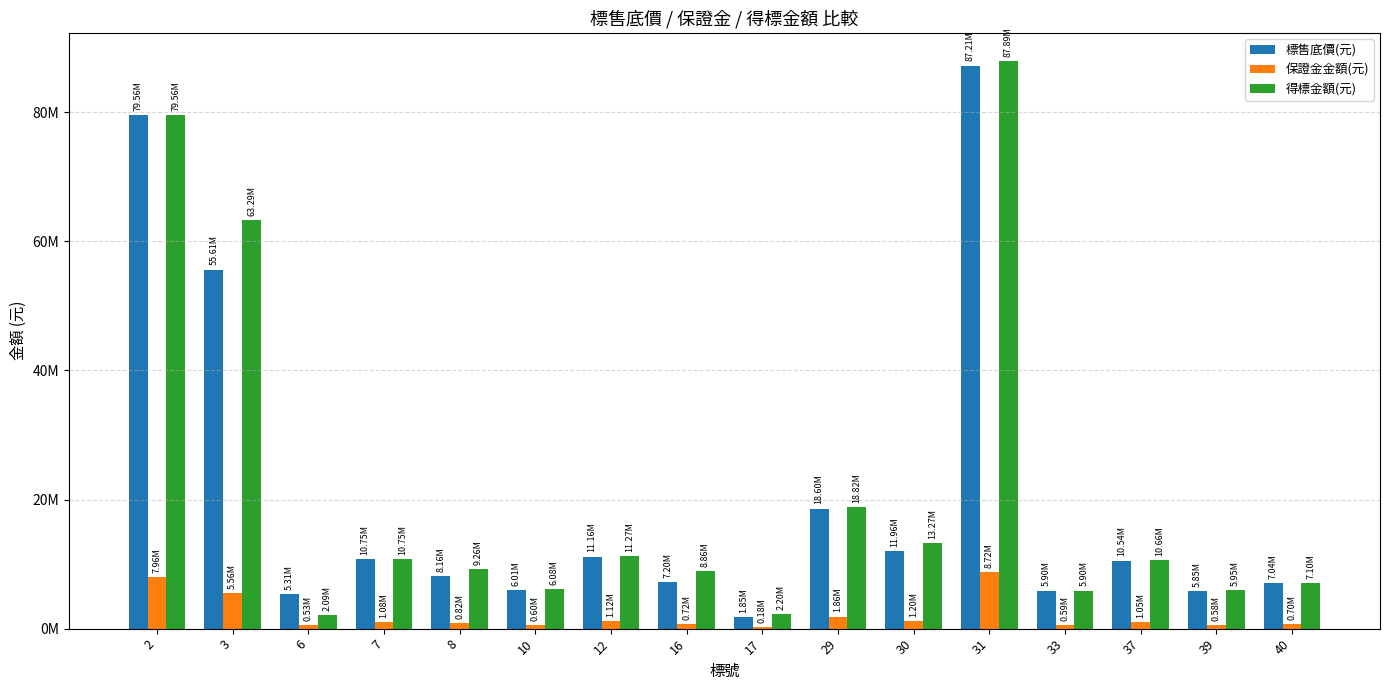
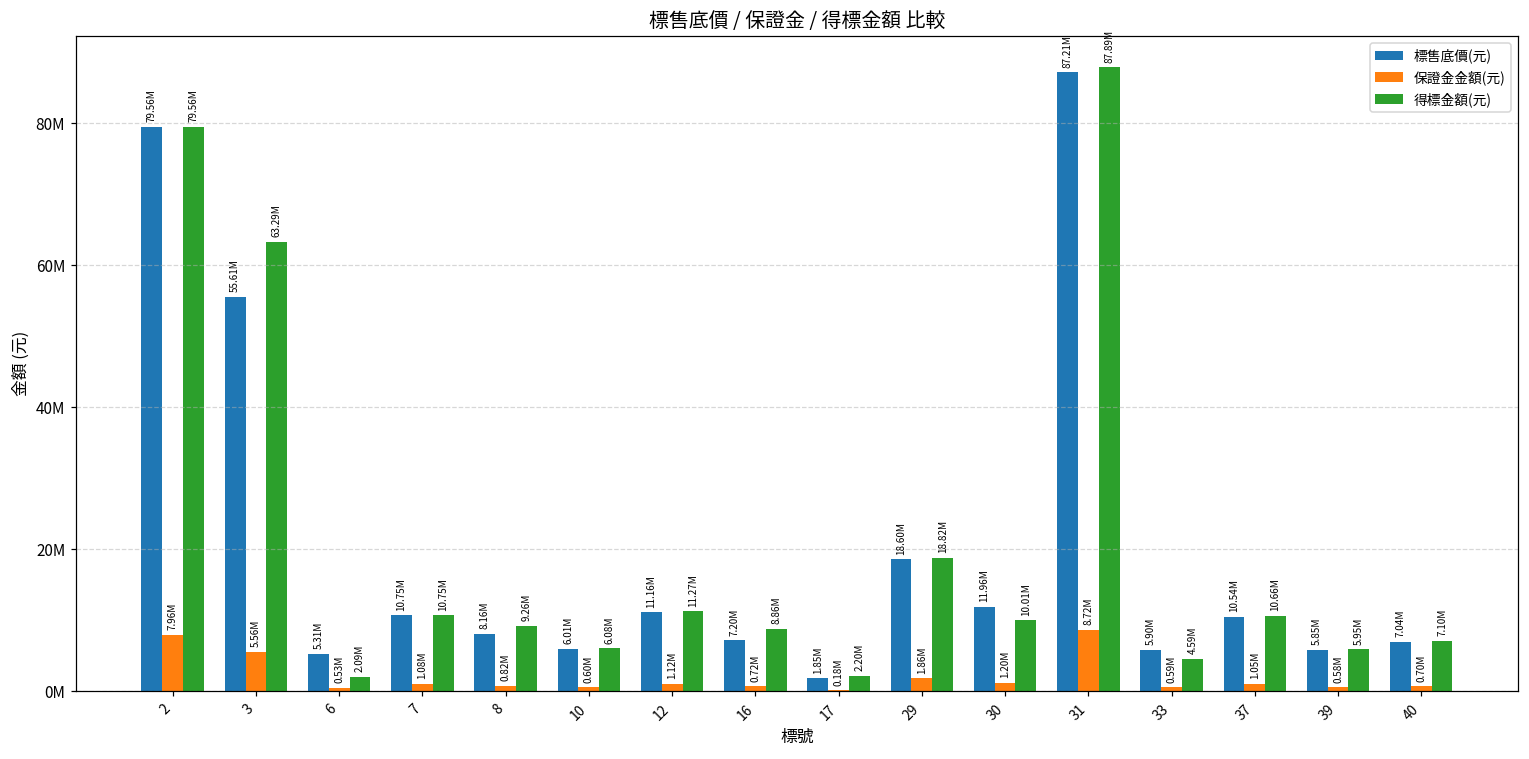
得標金額(元), 30: 13.27M -> 10.01M
得標金額(元), 33: 5.90M -> 4.59M
